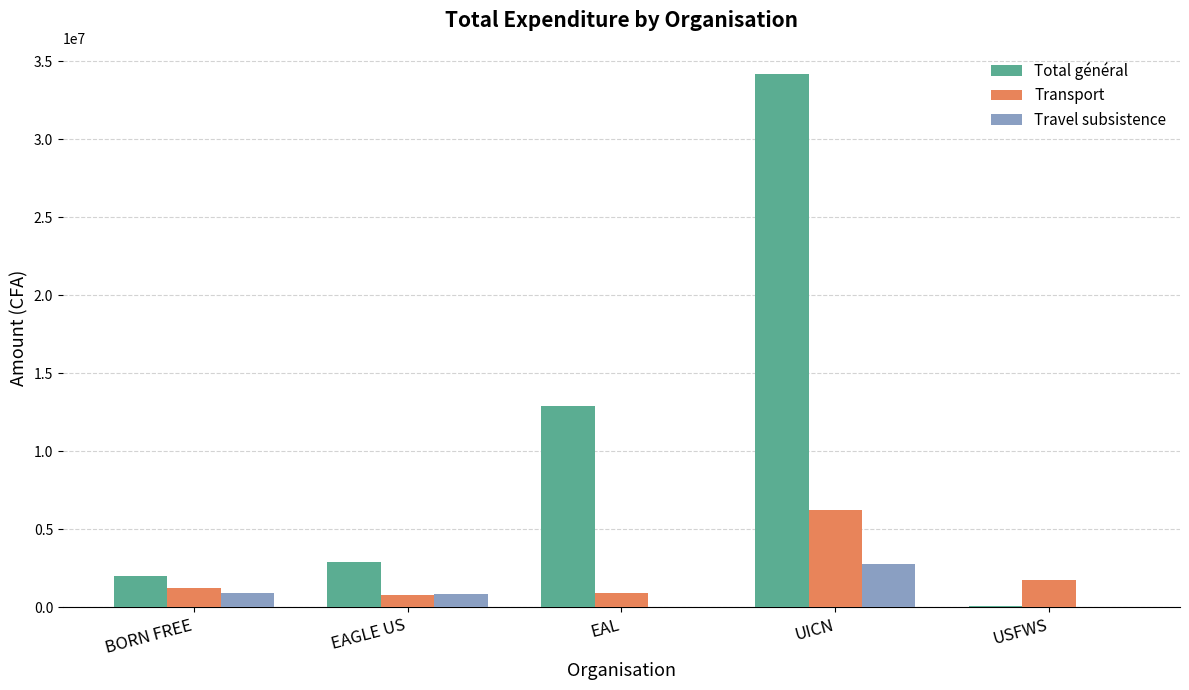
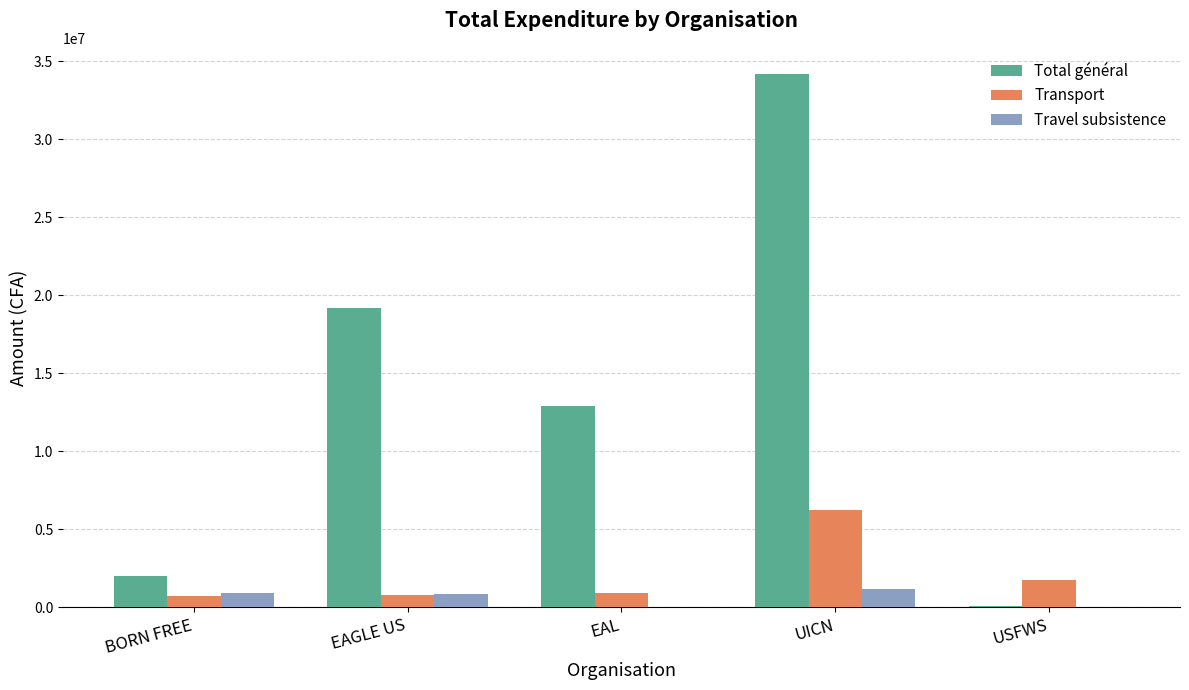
Transport, BORN FREE: 1300000 -> 700000
Total général, EAGLE US: 2900000 -> 19200000
Travel subsistence, UICN: 2800000 -> 1100000
